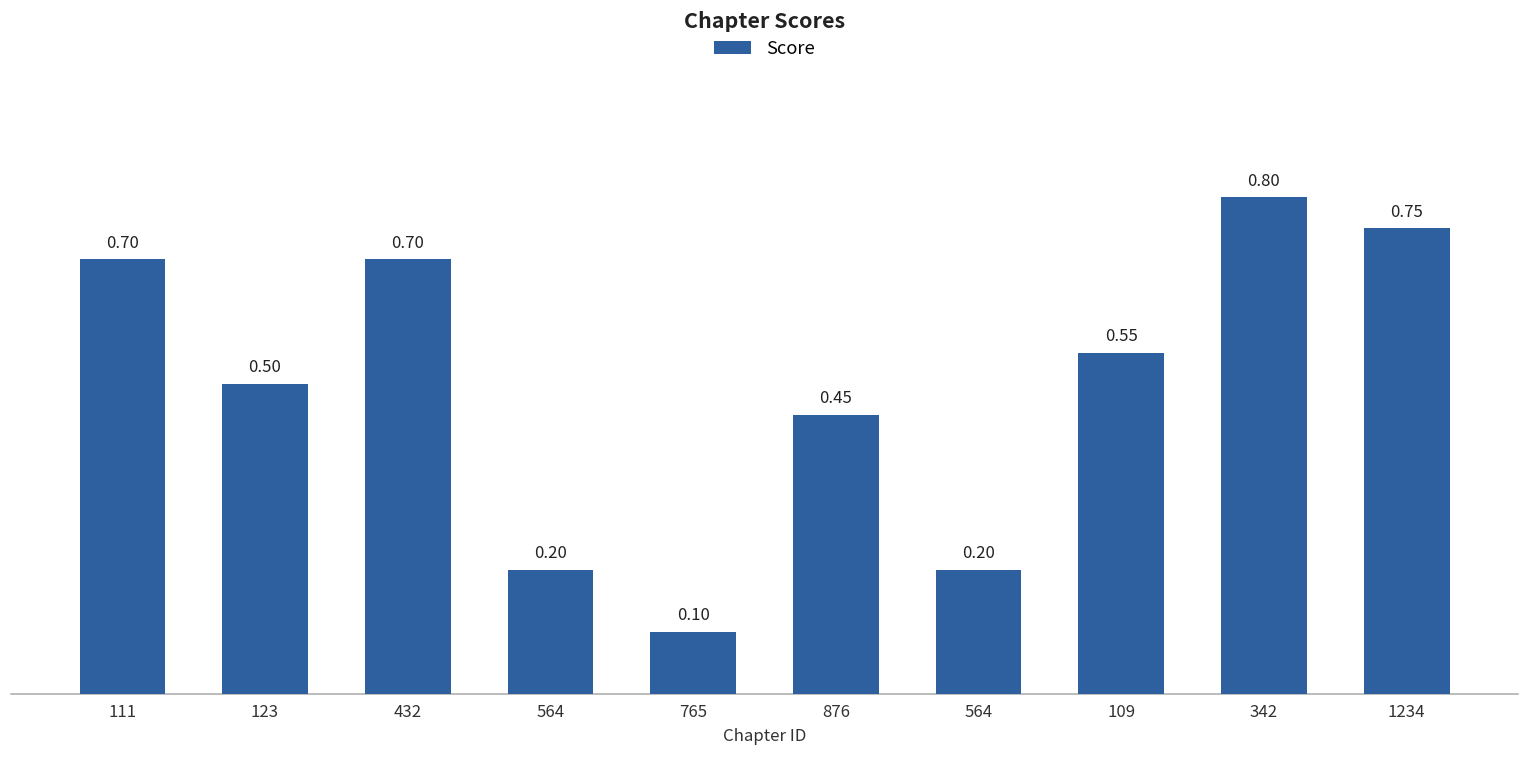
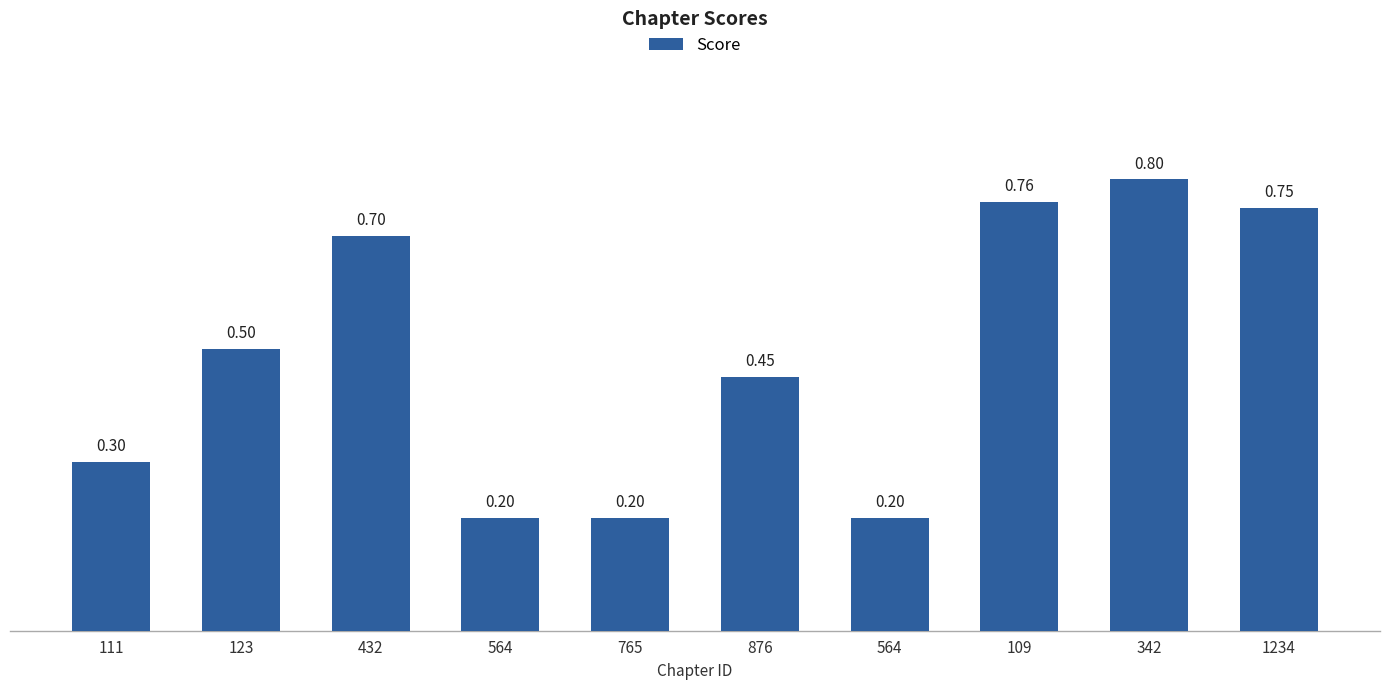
111: 0.70 -> 0.30
765: 0.10 -> 0.20
109: 0.55 -> 0.76
